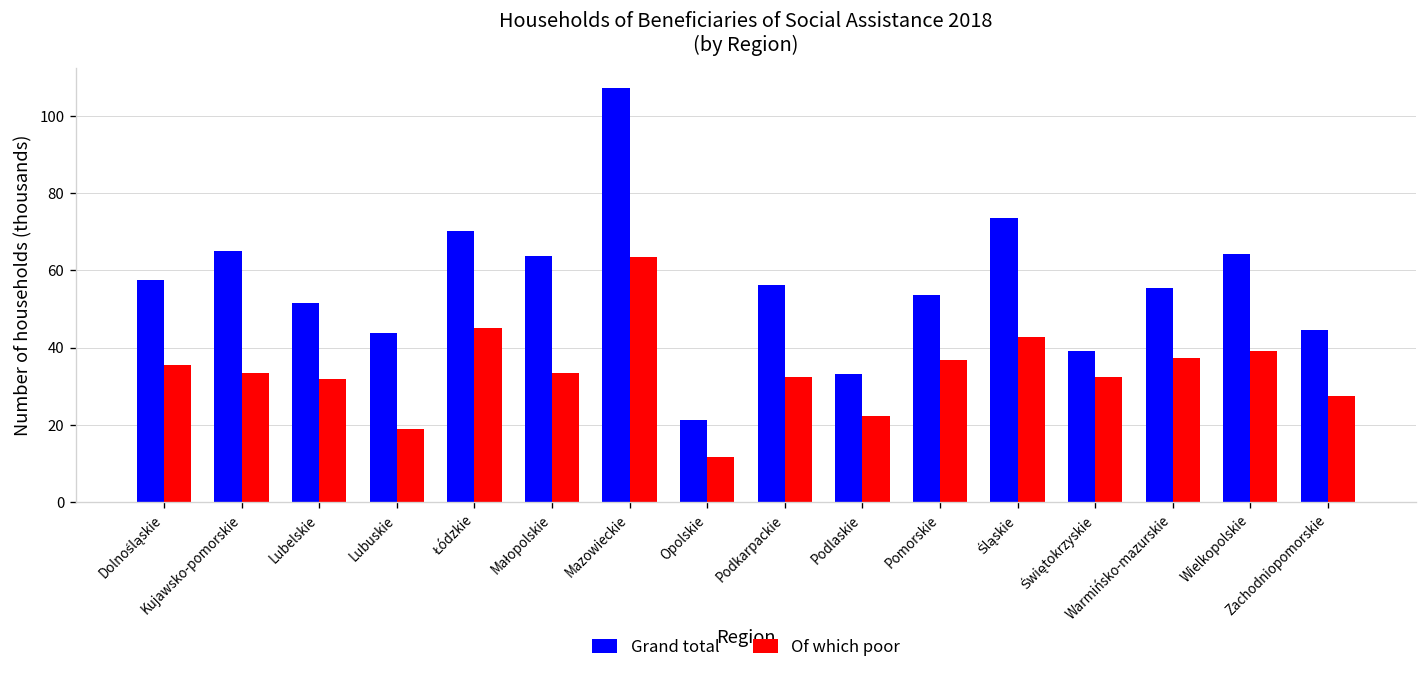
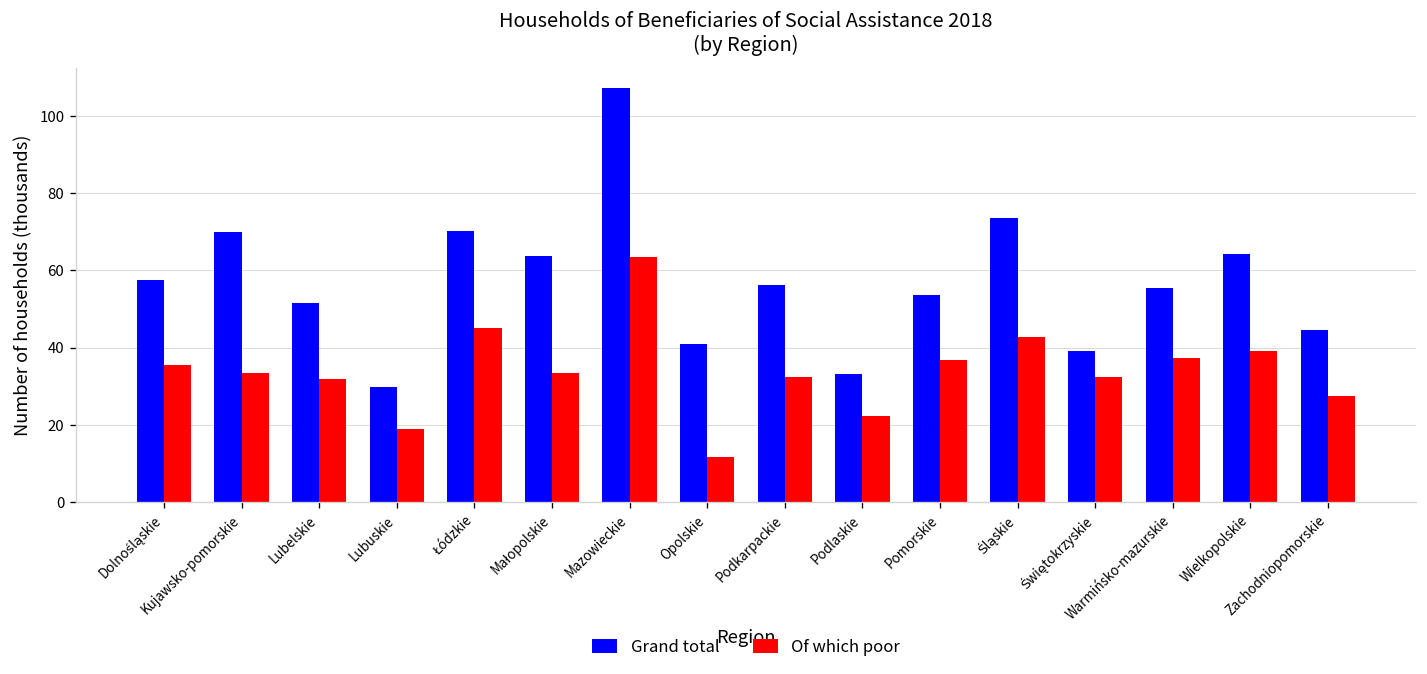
Grand total, Kujawsko-pomorskie: 65 -> 70
Grand total, Lubuskie: 44 -> 30
Grand total, Opolskie: 21 -> 41
